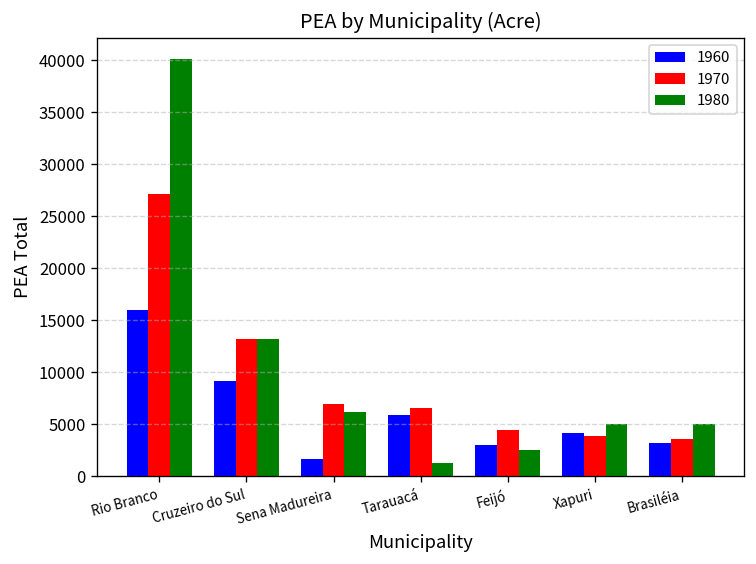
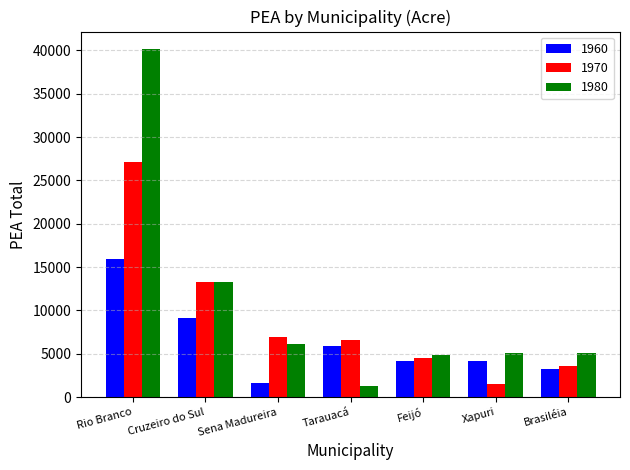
1960, Feijó: 3000 -> 4000
1980, Feijó: 3000 -> 5000
1970, Xapuri: 4000 -> 1000
